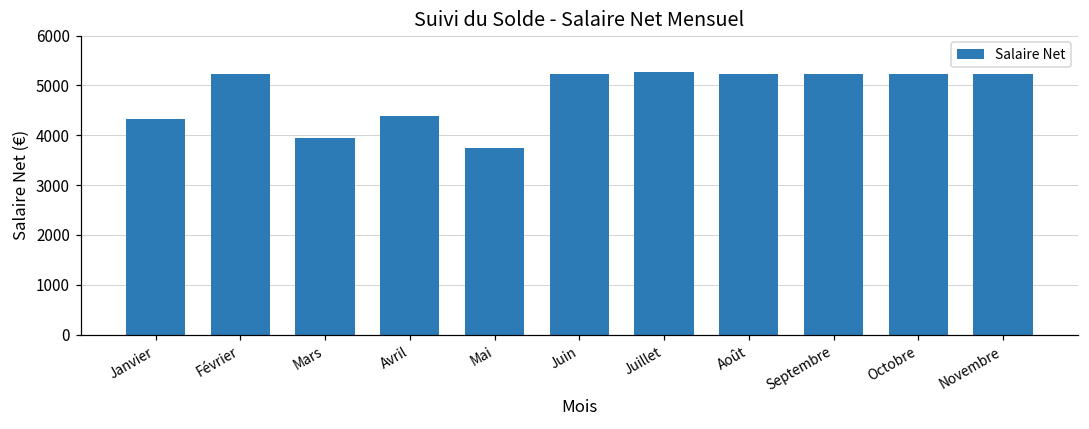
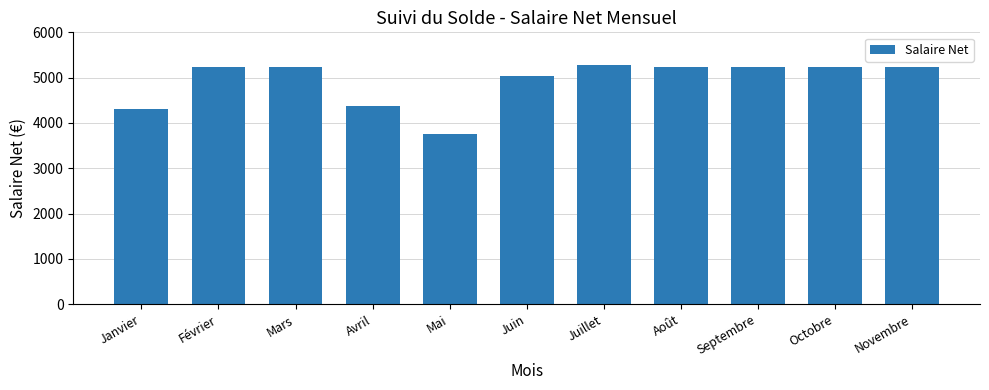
Mars: 4000 -> 5200
Juin: 5200 -> 5000
